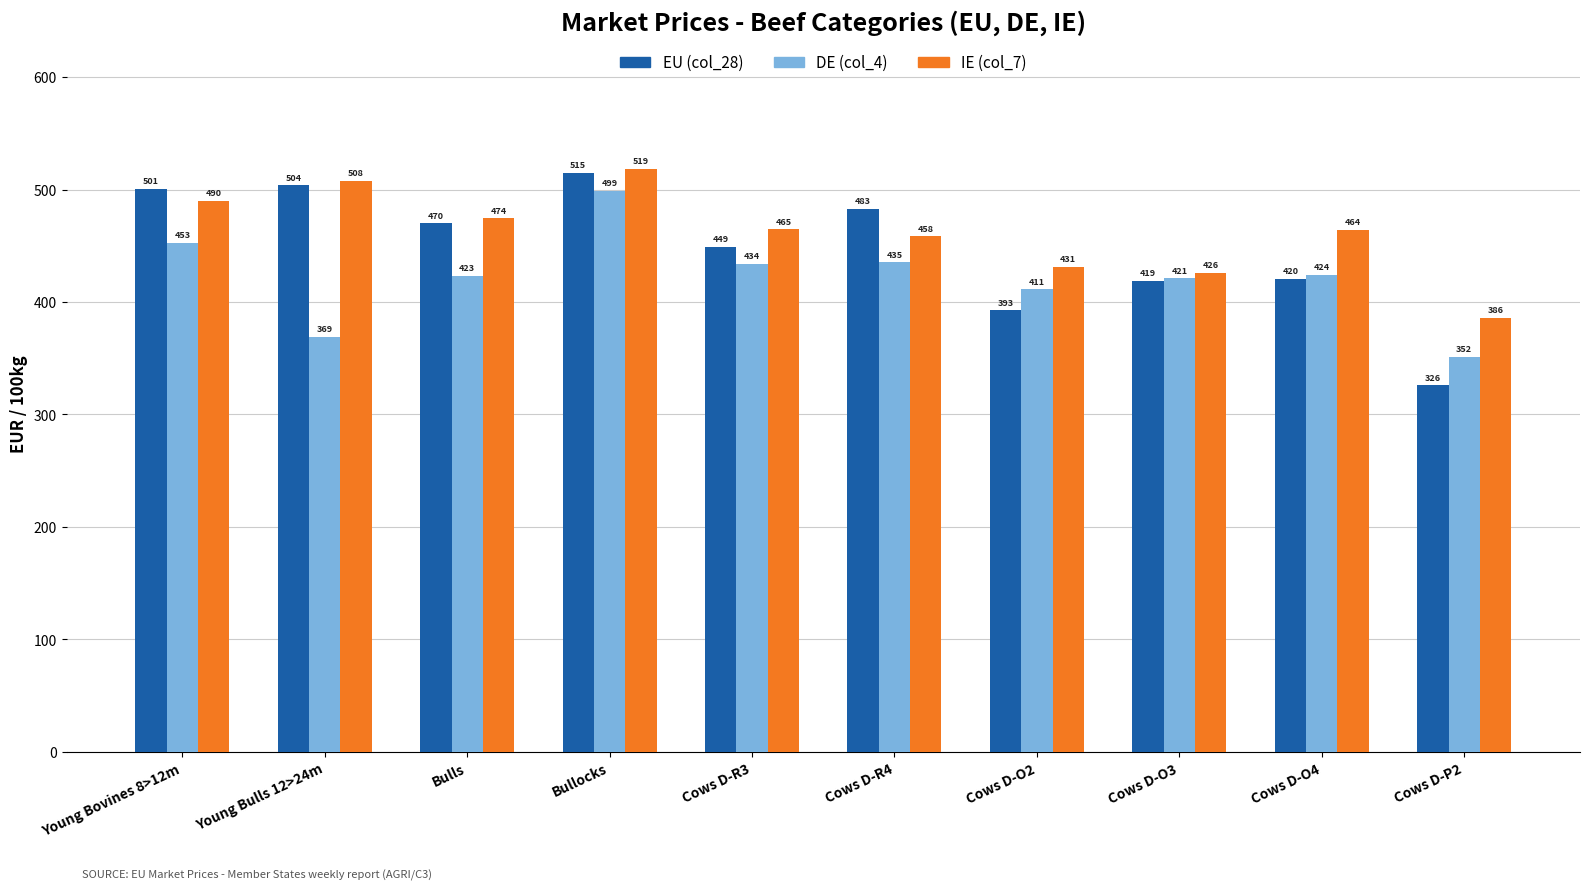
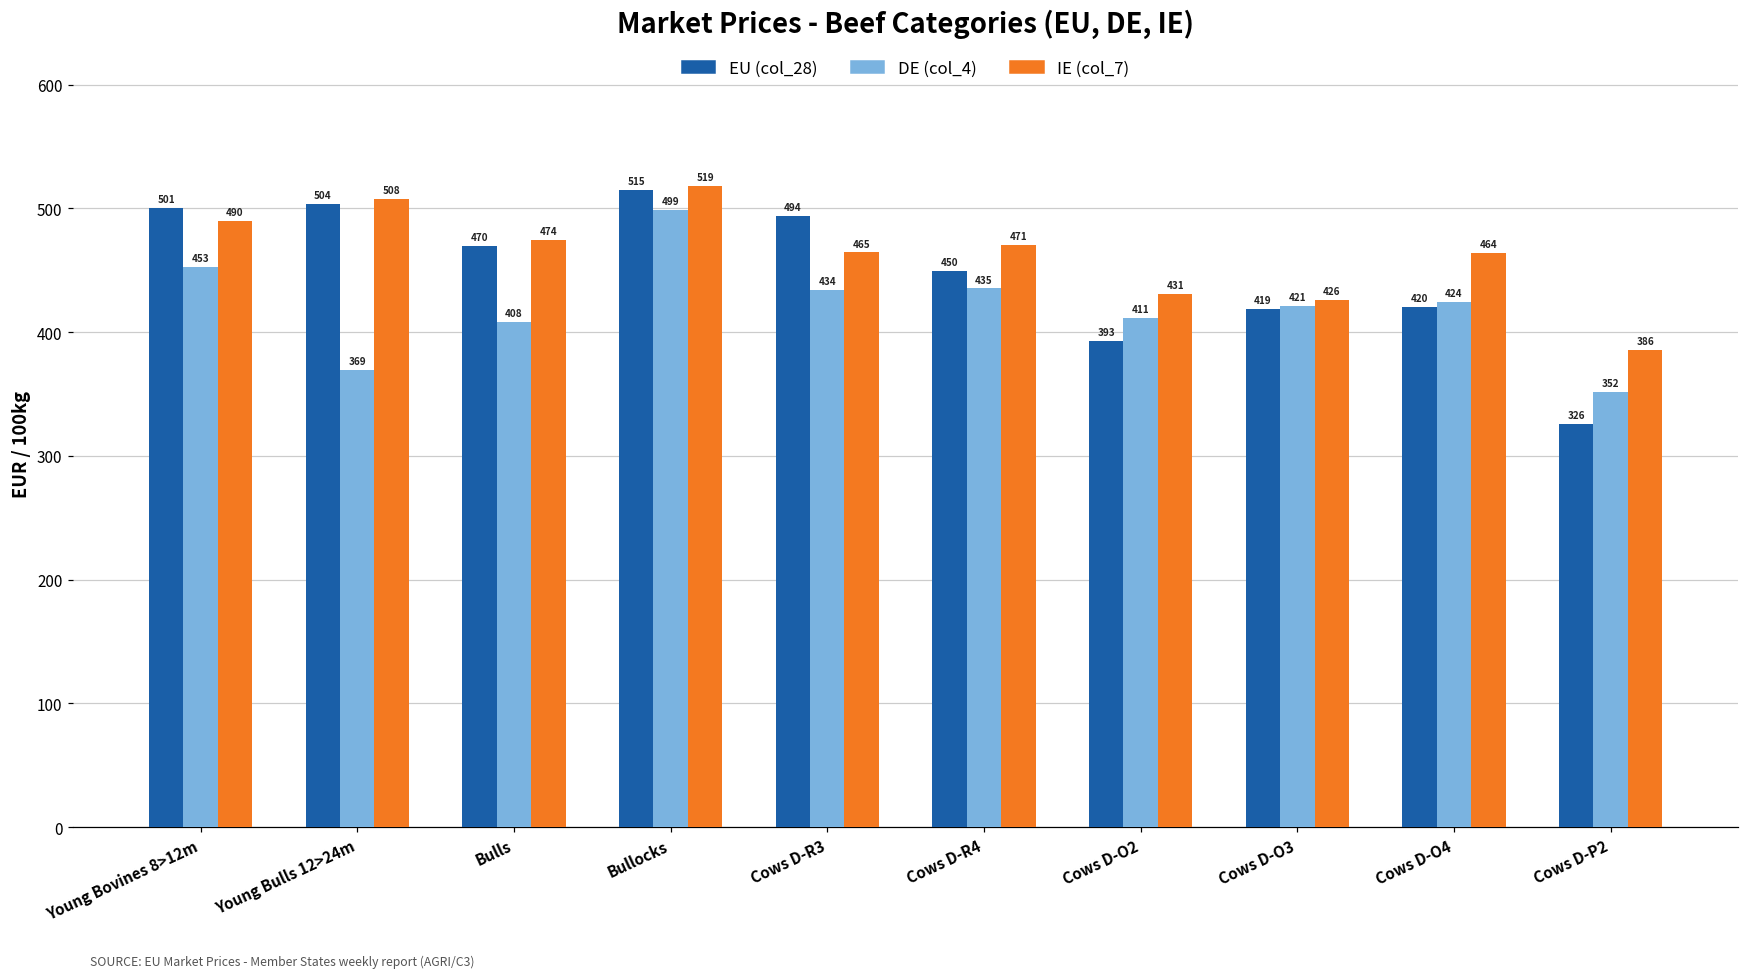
DE (col_4), Bulls: 423 -> 408
EU (col_28), Cows D-R3: 449 -> 494
EU (col_28), Cows D-R4: 483 -> 450
IE (col_7), Cows D-R4: 458 -> 471
